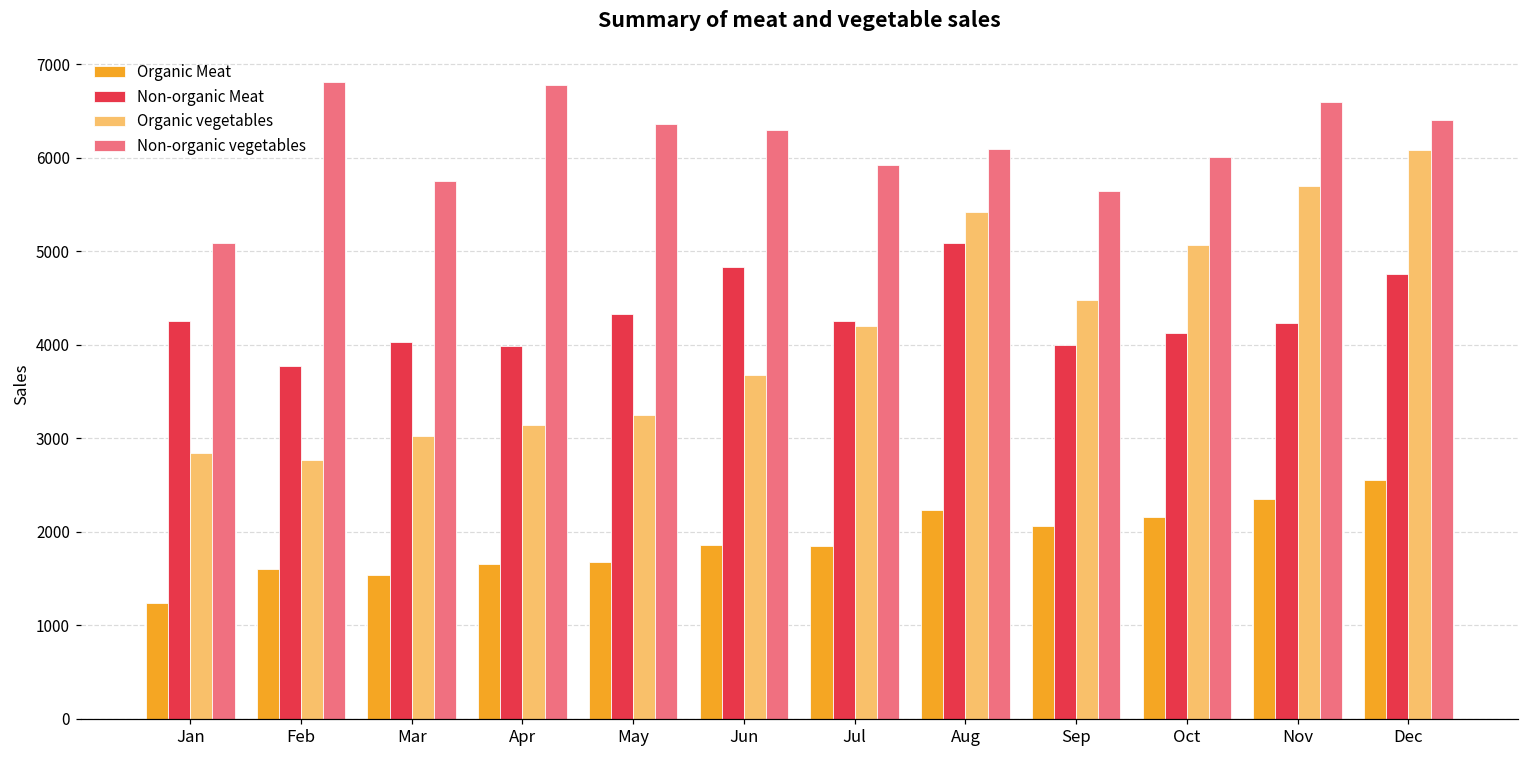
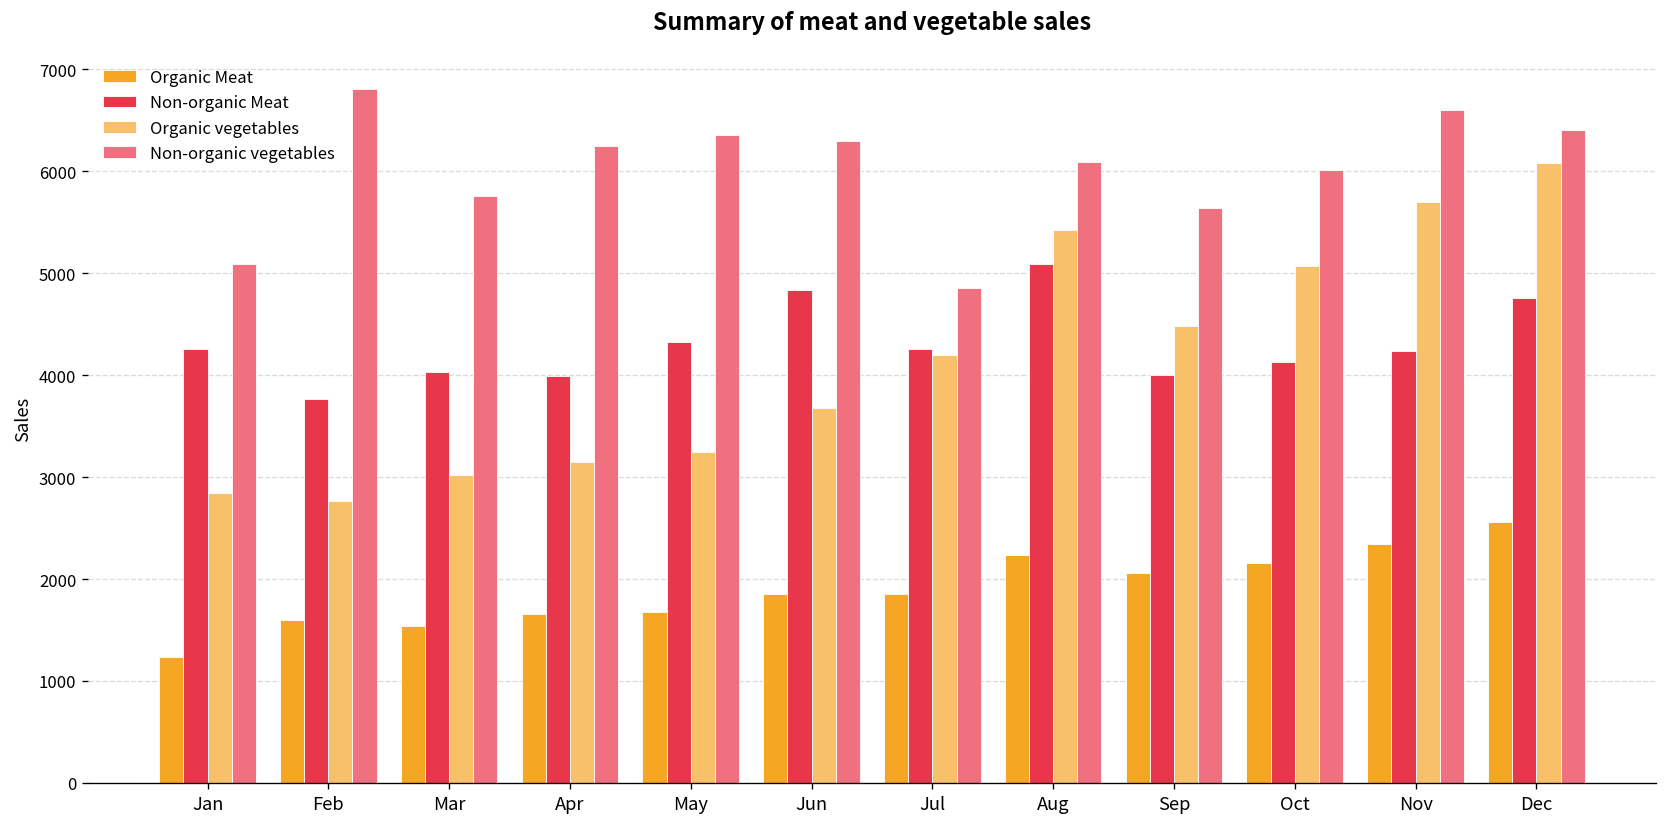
Non-organic vegetables, Apr: 6800 -> 6200
Non-organic vegetables, Jul: 5900 -> 4900
